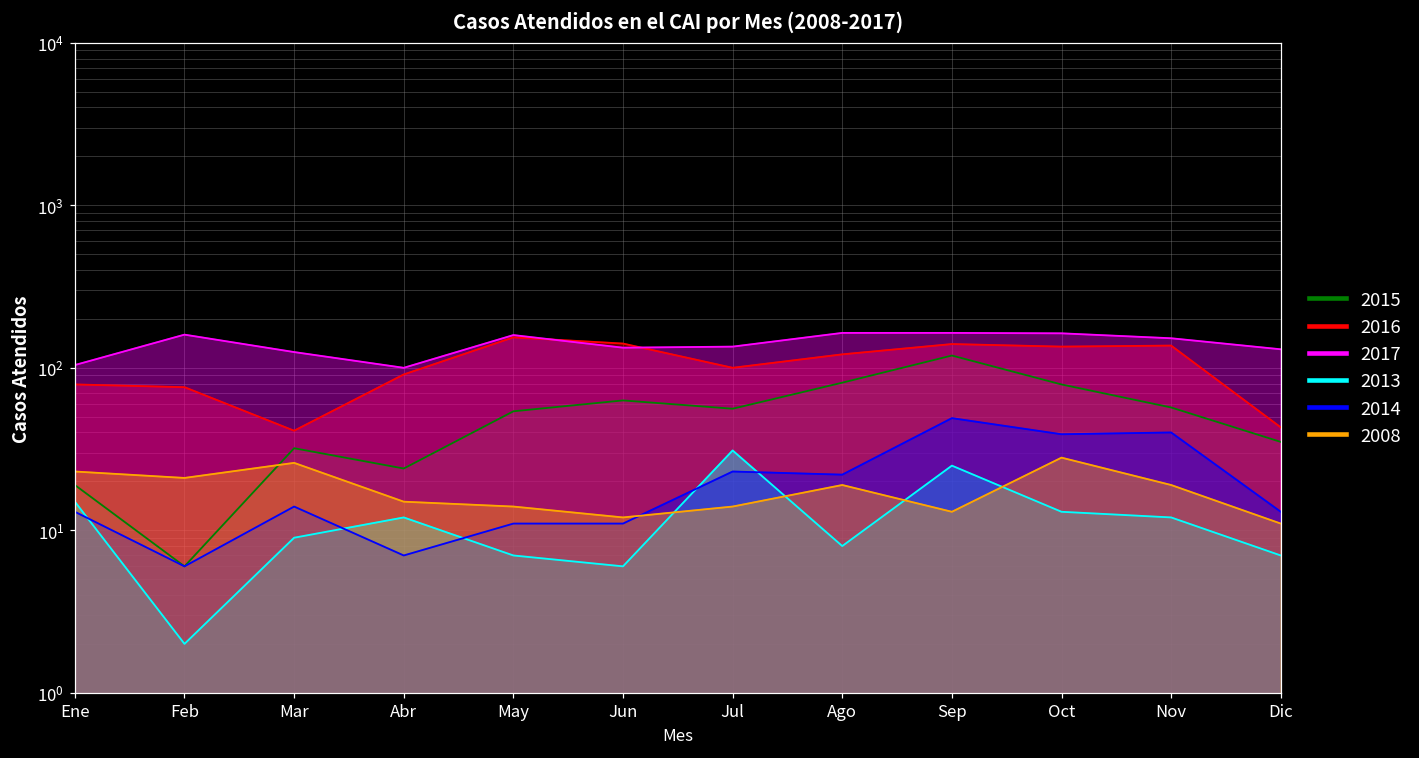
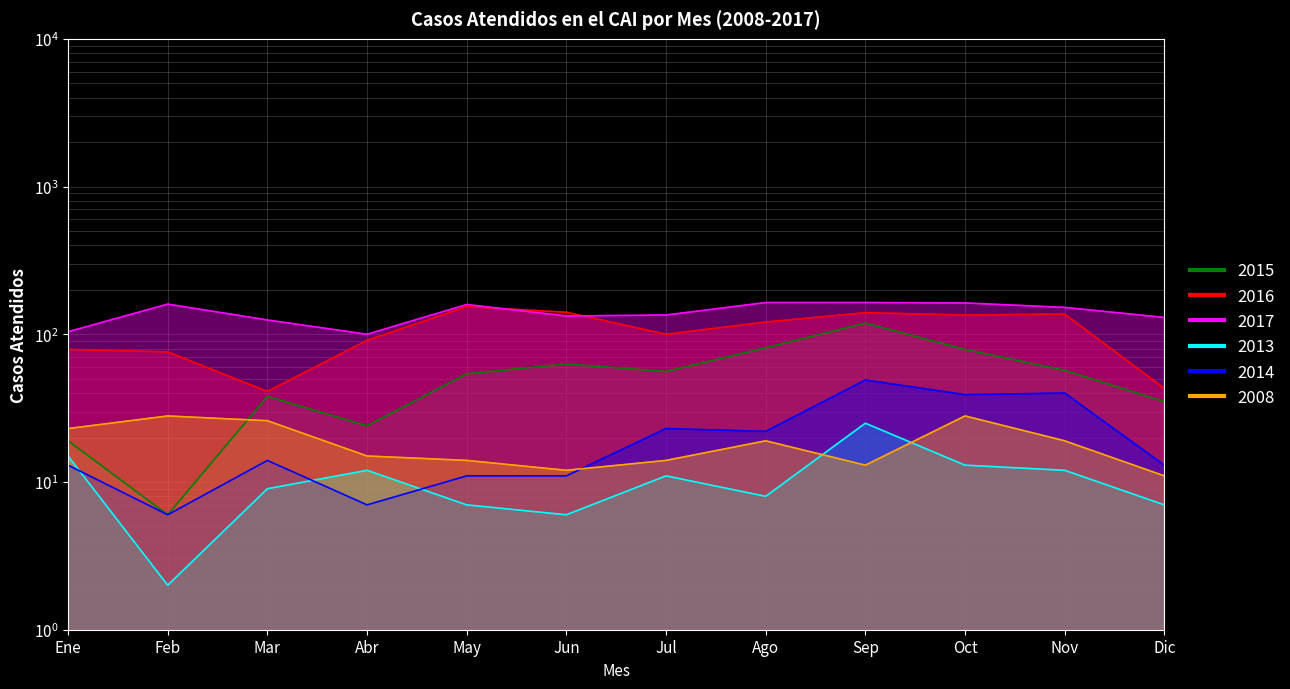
2008, Feb: 21 -> 28
2015, Mar: 32 -> 38
2013, Jul: 31 -> 11
